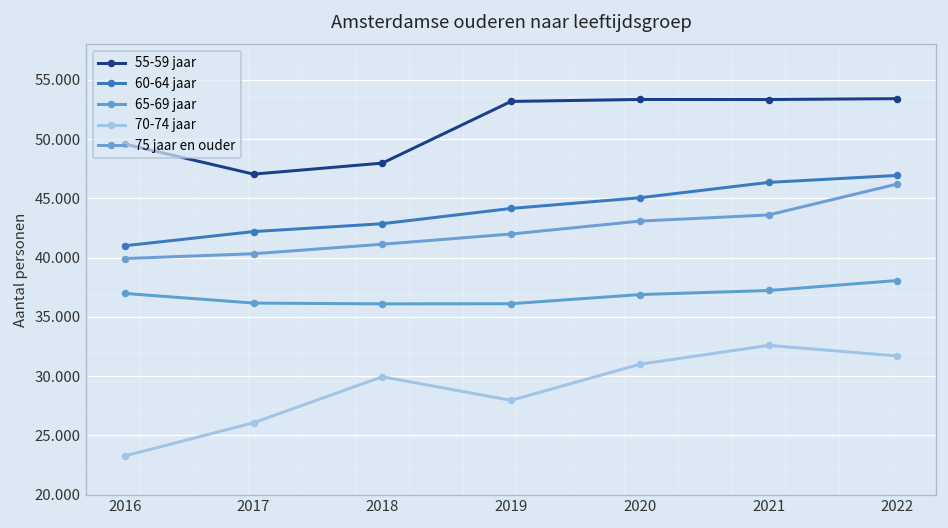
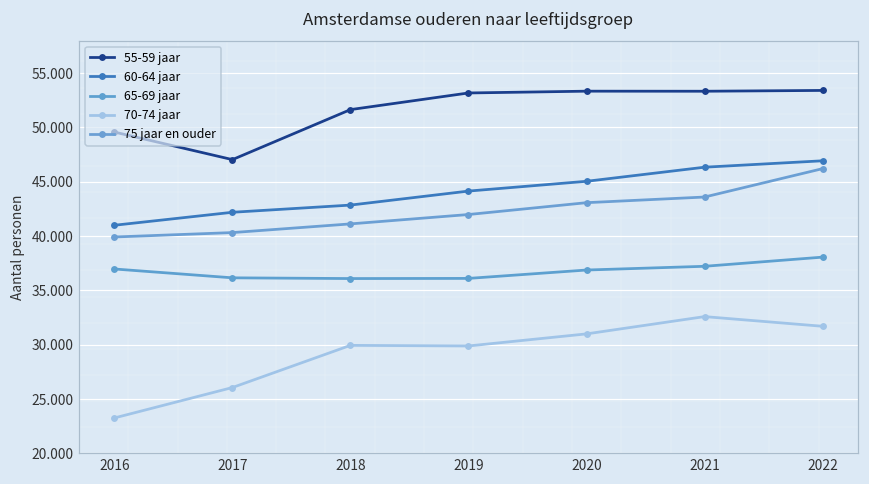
55-59 jaar, 2018: 48 -> 52
70-74 jaar, 2019: 28 -> 30
